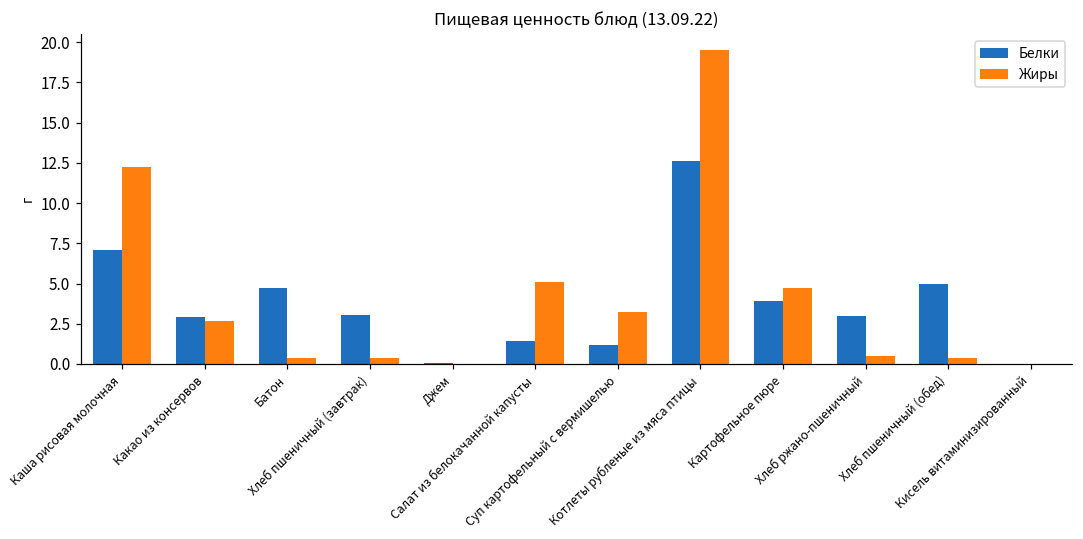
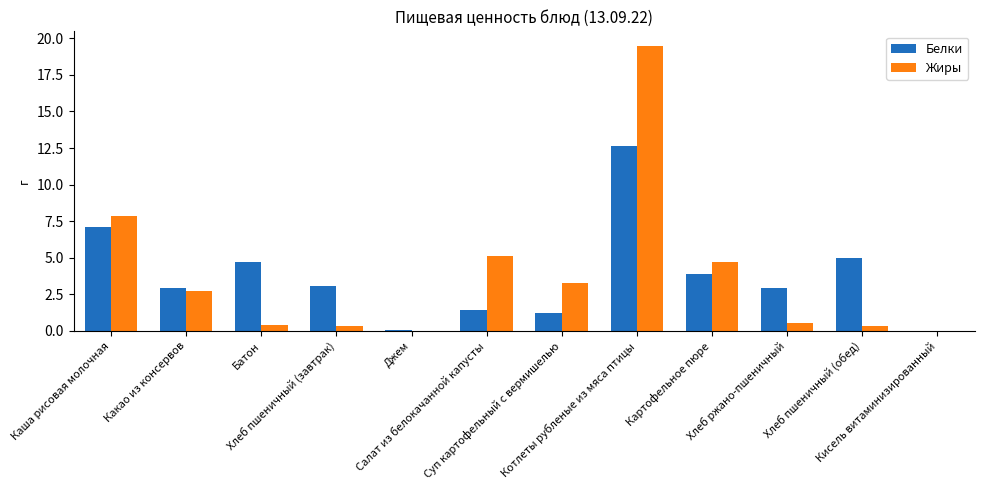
Жиры, Каша рисовая молочная: 12.3 -> 7.9
